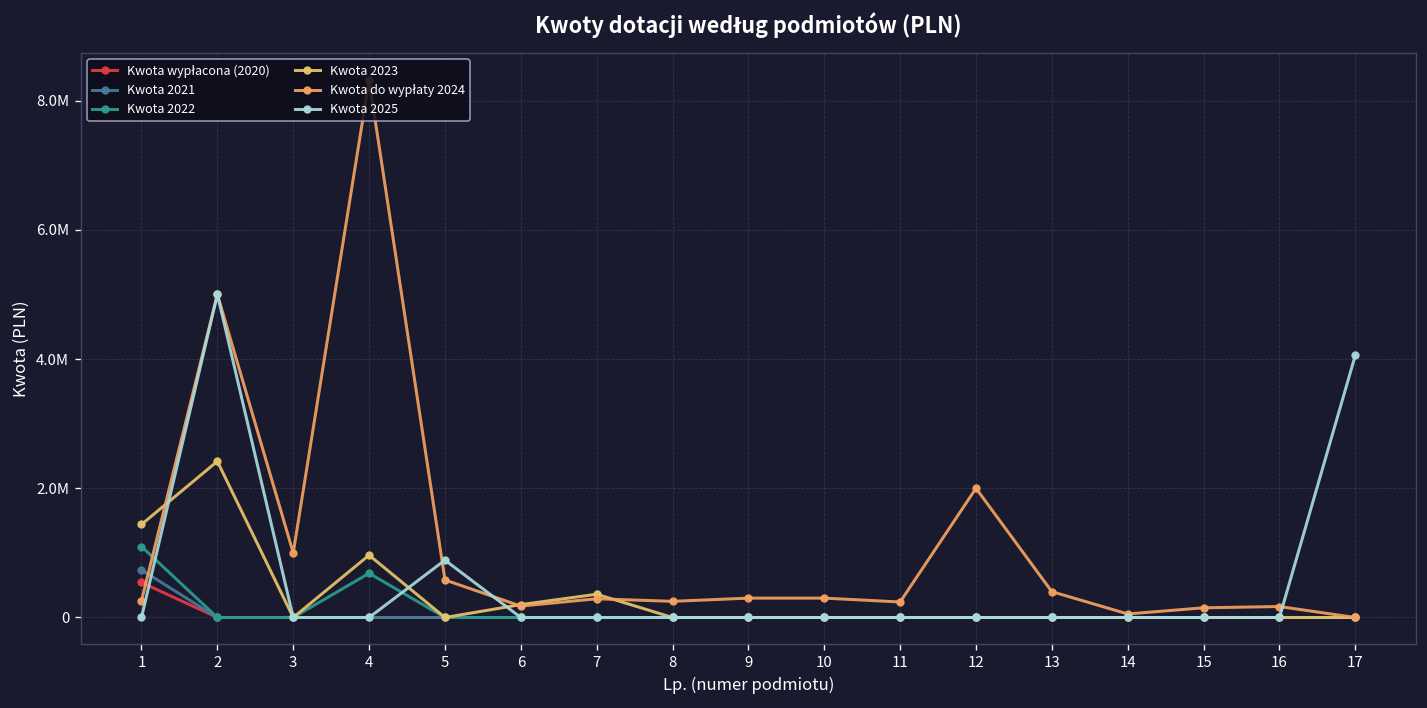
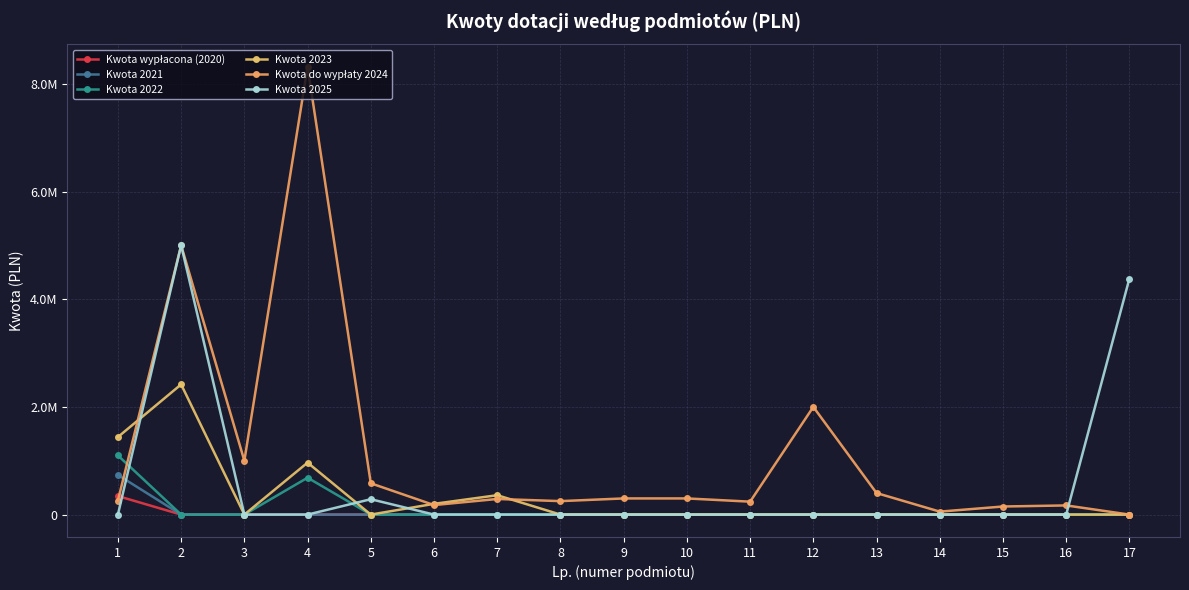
Kwota wypłacona (2020), 1: 500000 -> 300000
Kwota 2025, 5: 900000 -> 300000
Kwota 2025, 17: 4100000 -> 4400000
